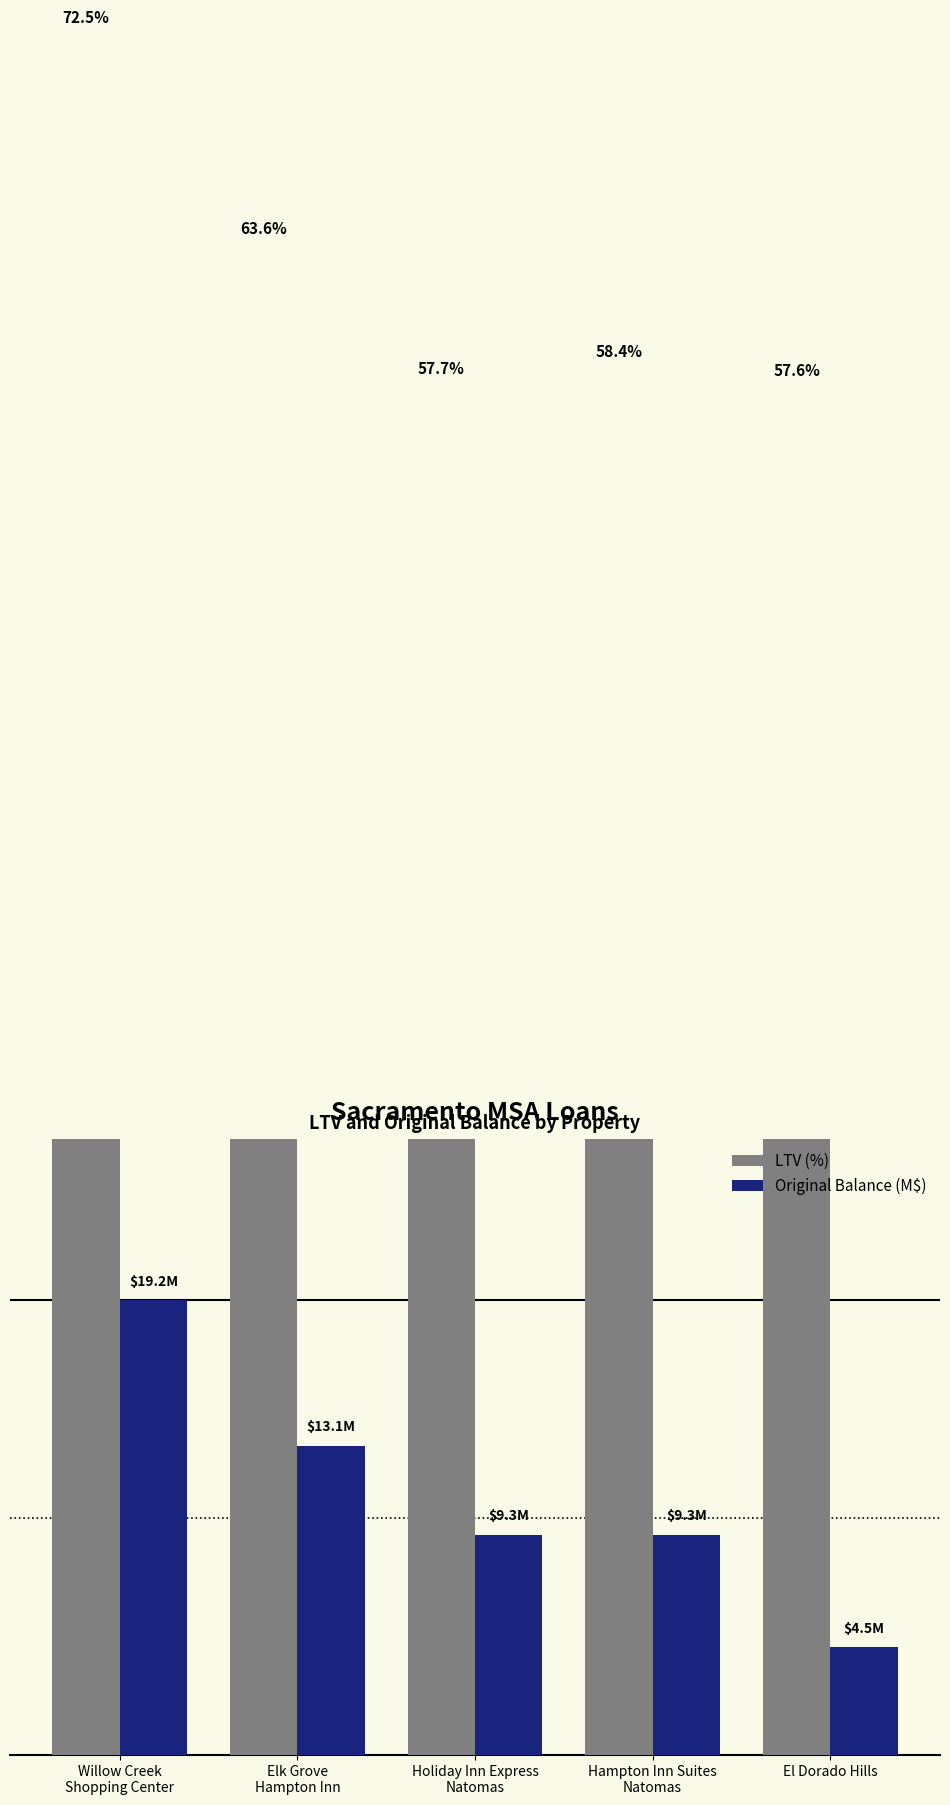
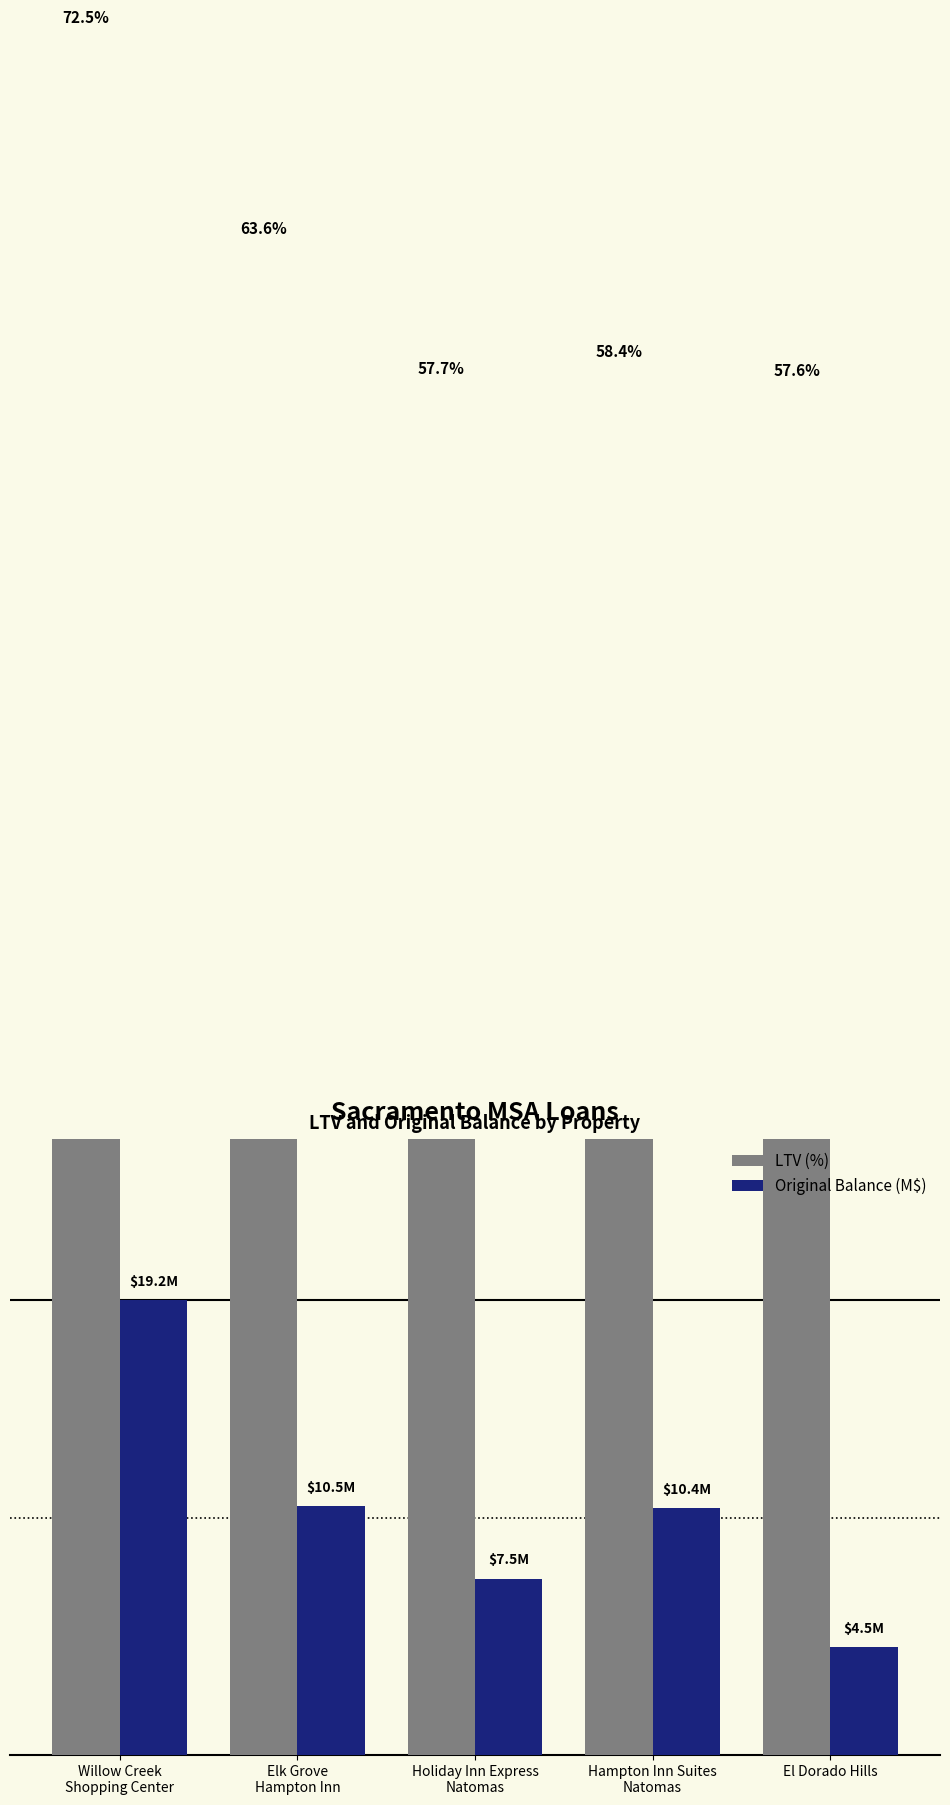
Original Balance (M$), Elk Grove Hampton Inn: $13.1M -> $10.5M
Original Balance (M$), Holiday Inn Express Natomas: $9.3M -> $7.5M
Original Balance (M$), Hampton Inn Suites Natomas: $9.3M -> $10.4M
